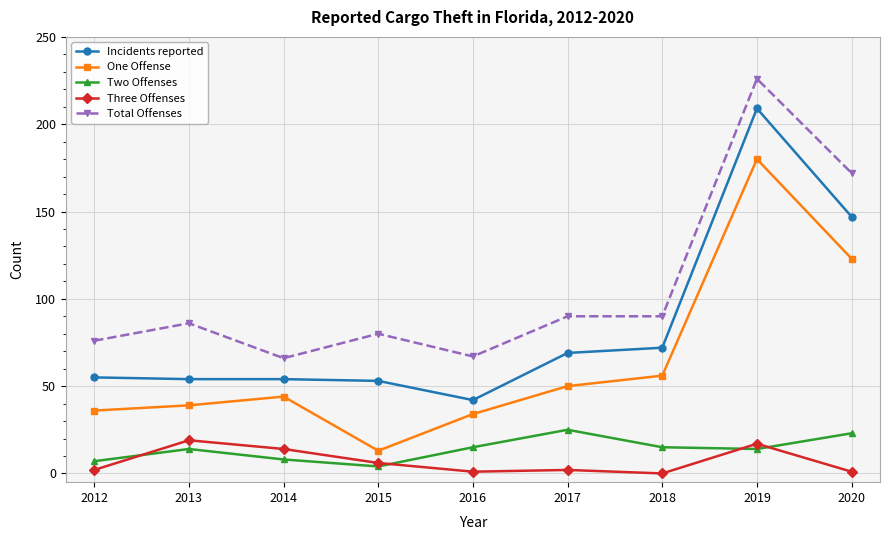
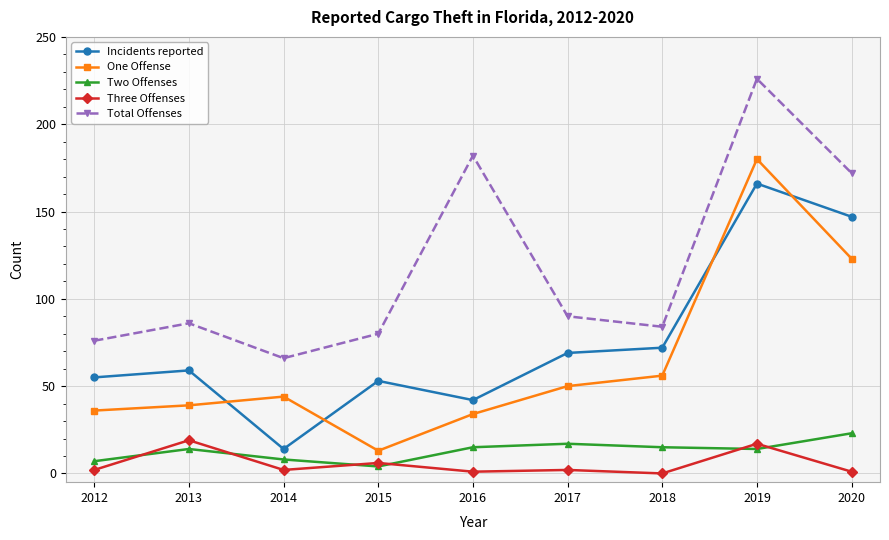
Incidents reported, 2013: 54 -> 59
Incidents reported, 2014: 54 -> 14
Three Offenses, 2014: 14 -> 2
Total Offenses, 2016: 67 -> 182
Two Offenses, 2017: 25 -> 17
Total Offenses, 2018: 90 -> 84
Incidents reported, 2019: 209 -> 166
